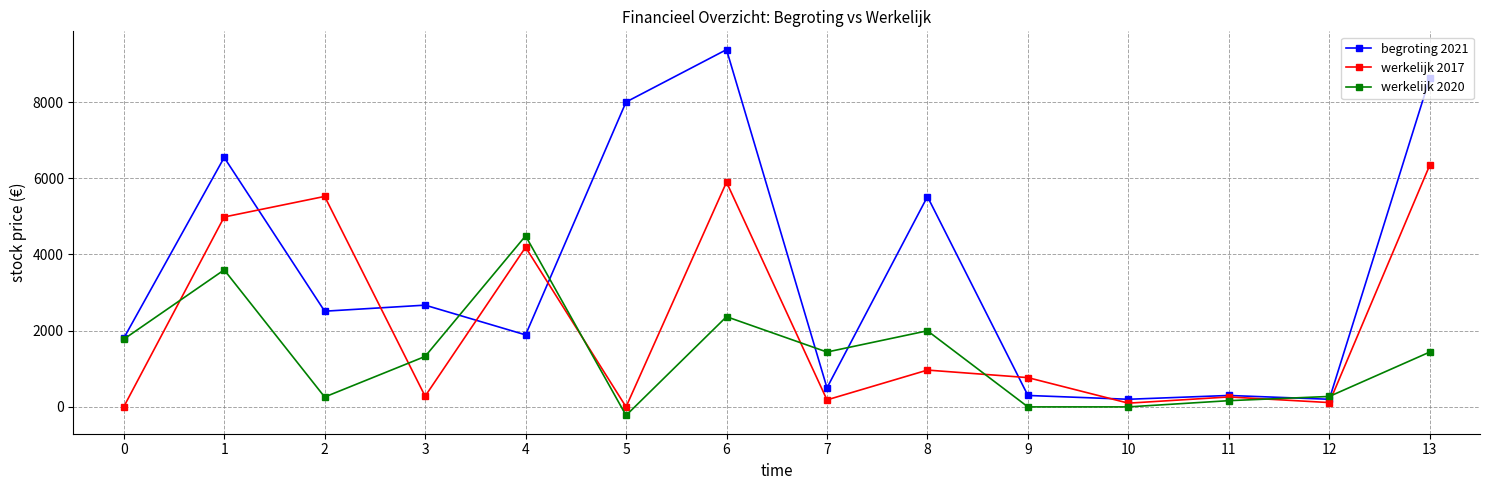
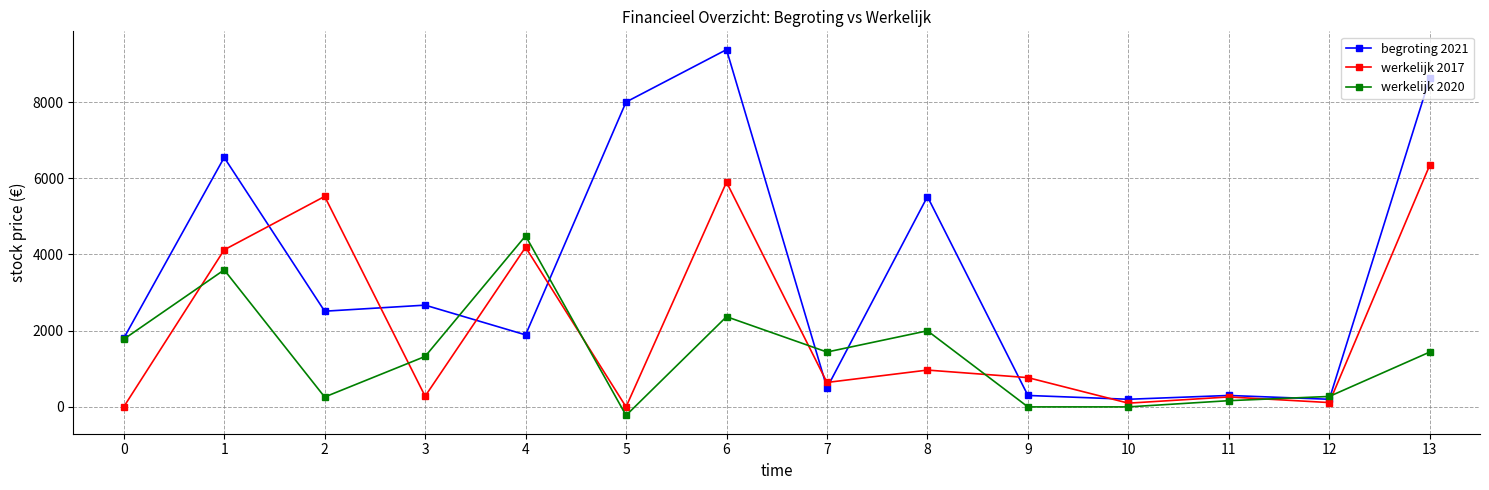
werkelijk 2017, 1: 5000 -> 4100
werkelijk 2017, 7: 200 -> 600
